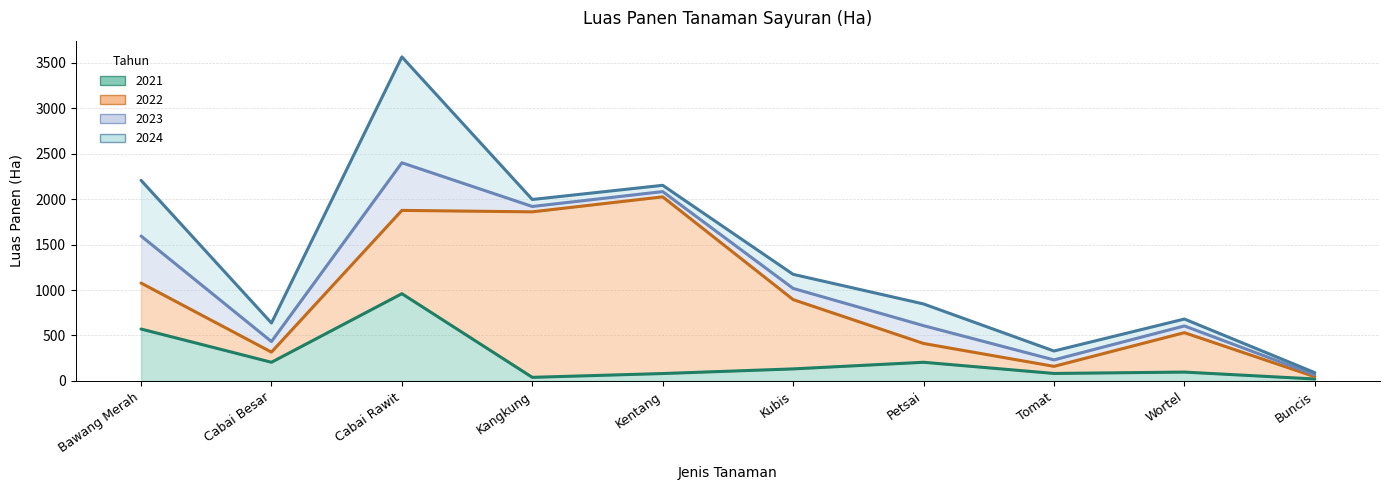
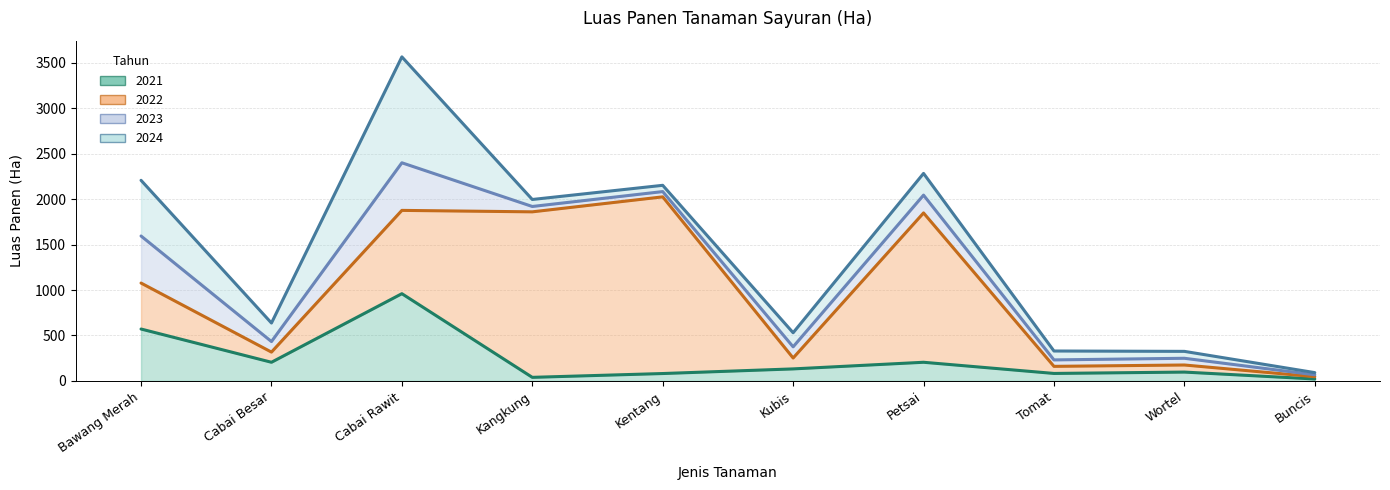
2022, Kubis: 800 -> 100
2022, Petsai: 200 -> 1600
2022, Wortel: 400 -> 100
